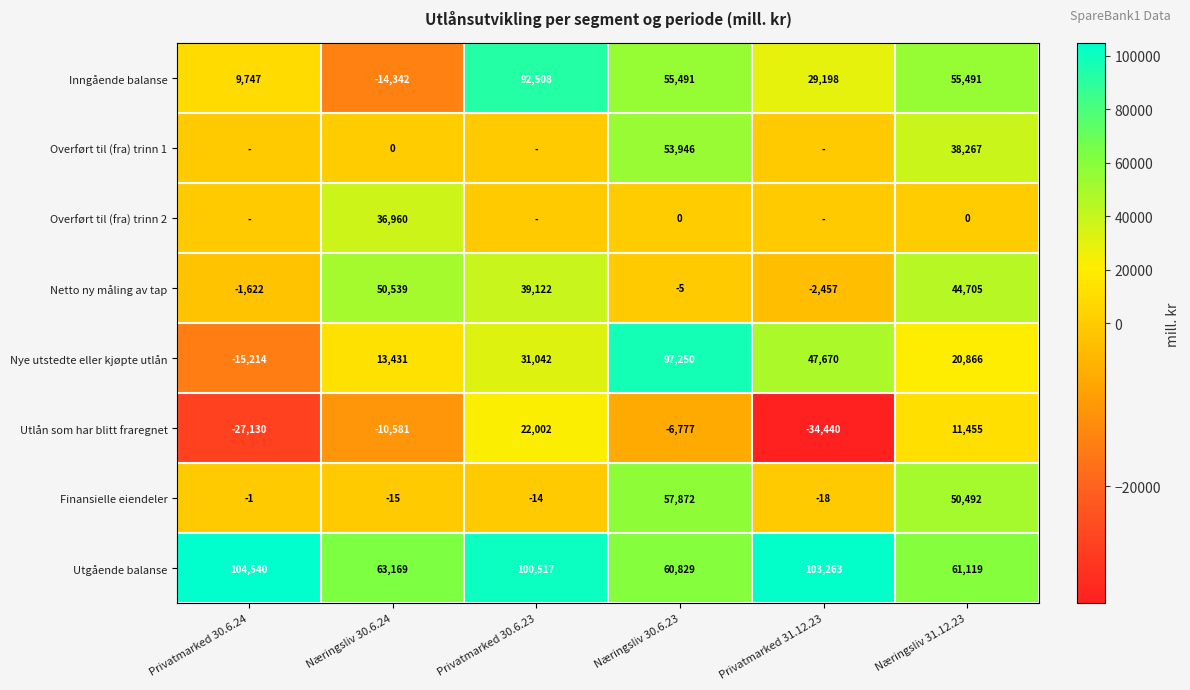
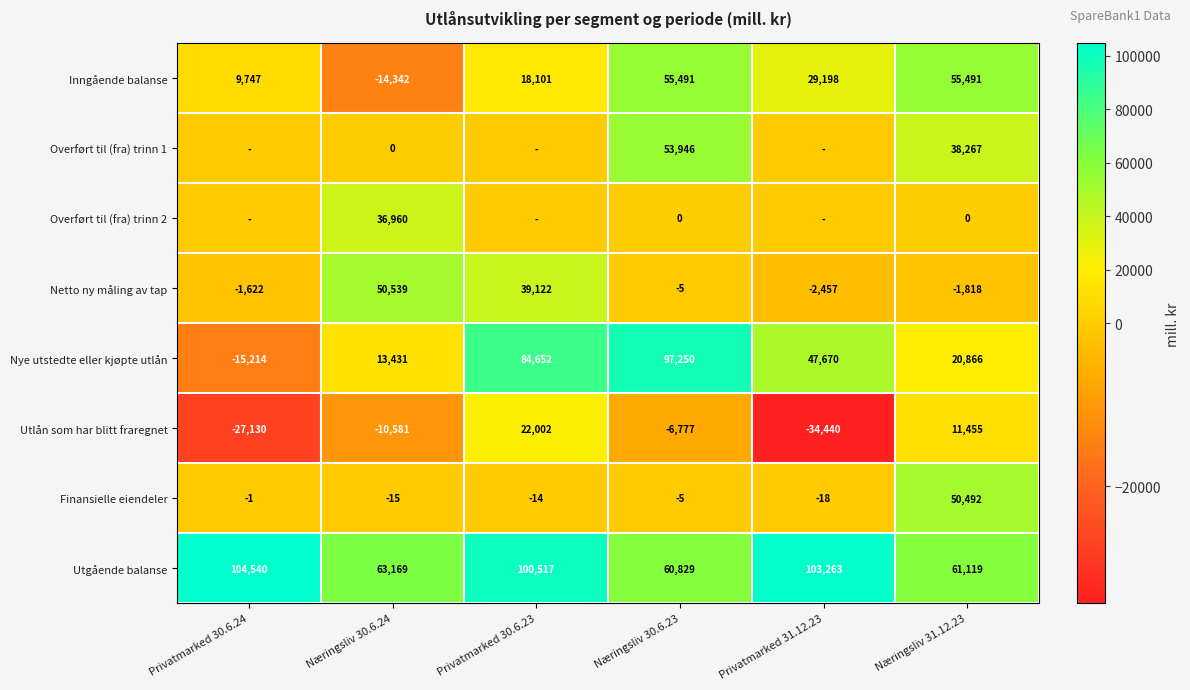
Inngående balanse, Privatmarked 30.6.23: 92,508 -> 18,101
Netto ny måling av tap, Næringsliv 31.12.23: 44,705 -> -1,818
Nye utstedte eller kjøpte utlån, Privatmarked 30.6.23: 31,042 -> 84,652
Finansielle eiendeler, Næringsliv 30.6.23: 57,872 -> -5
